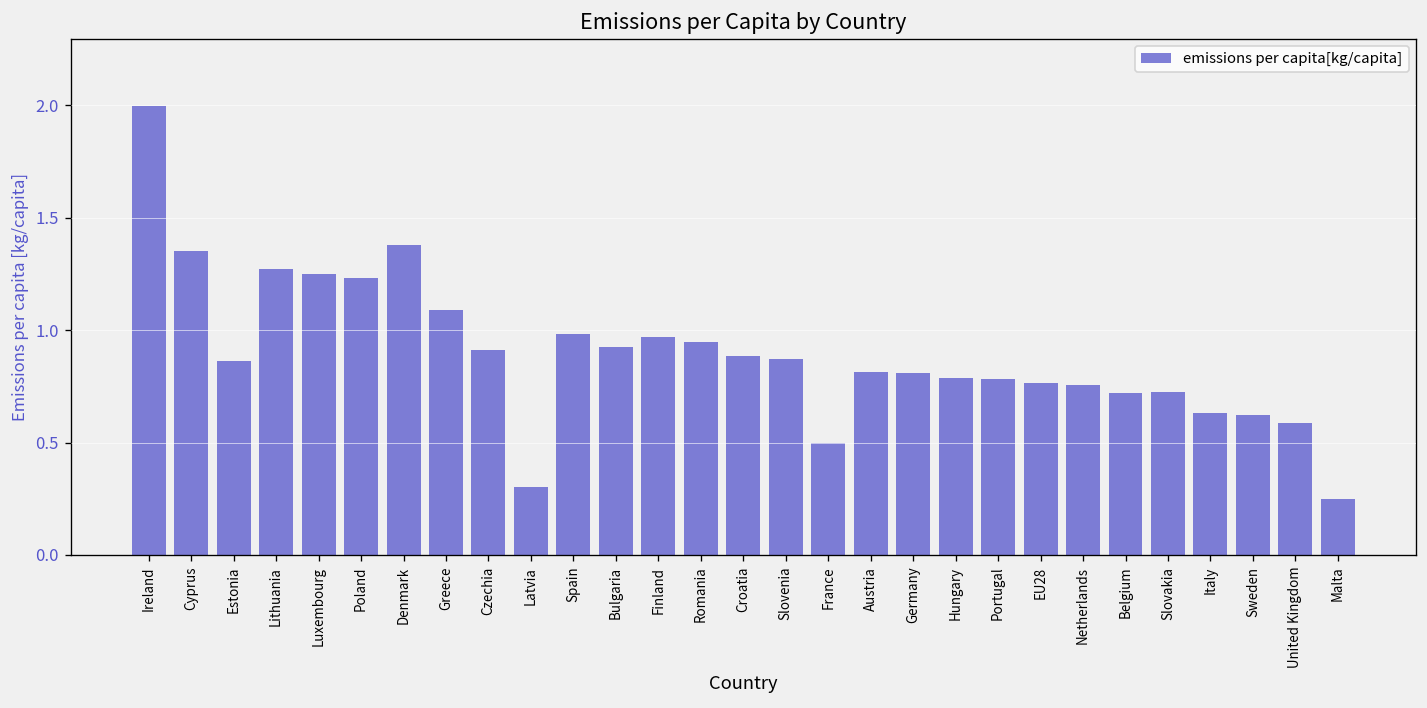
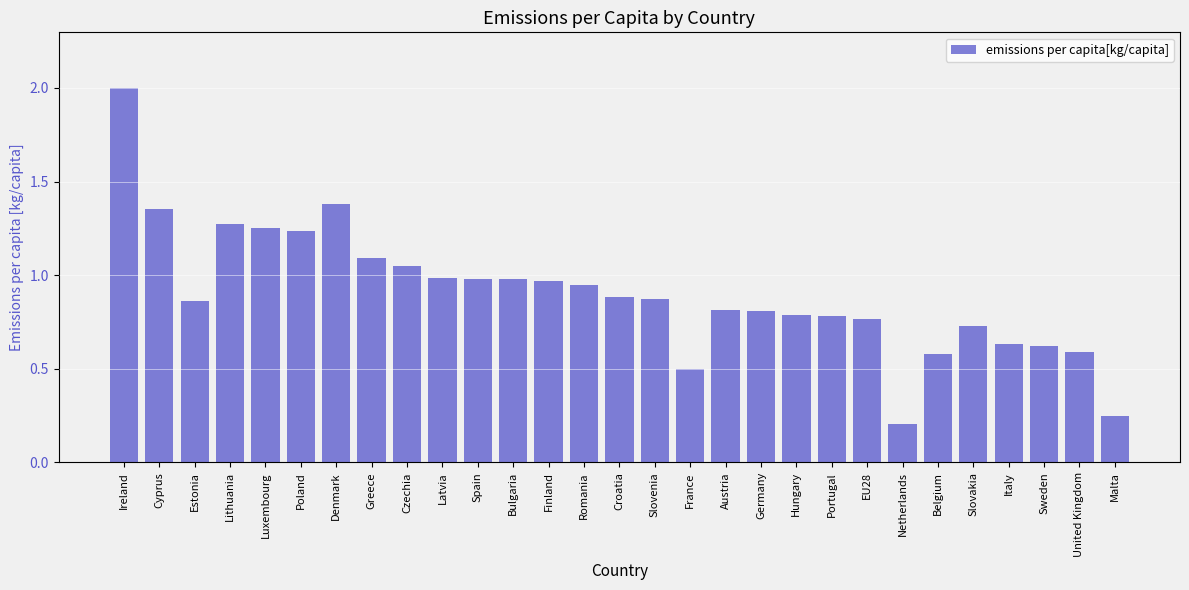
Czechia: 0.91 -> 1.05
Latvia: 0.30 -> 0.98
Bulgaria: 0.92 -> 0.98
Netherlands: 0.75 -> 0.21
Belgium: 0.72 -> 0.58
